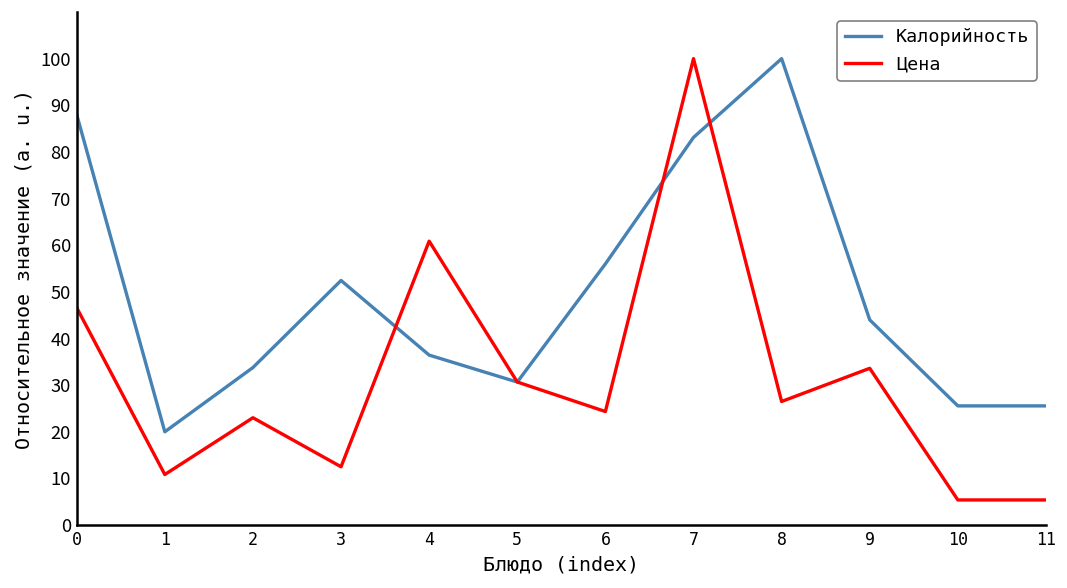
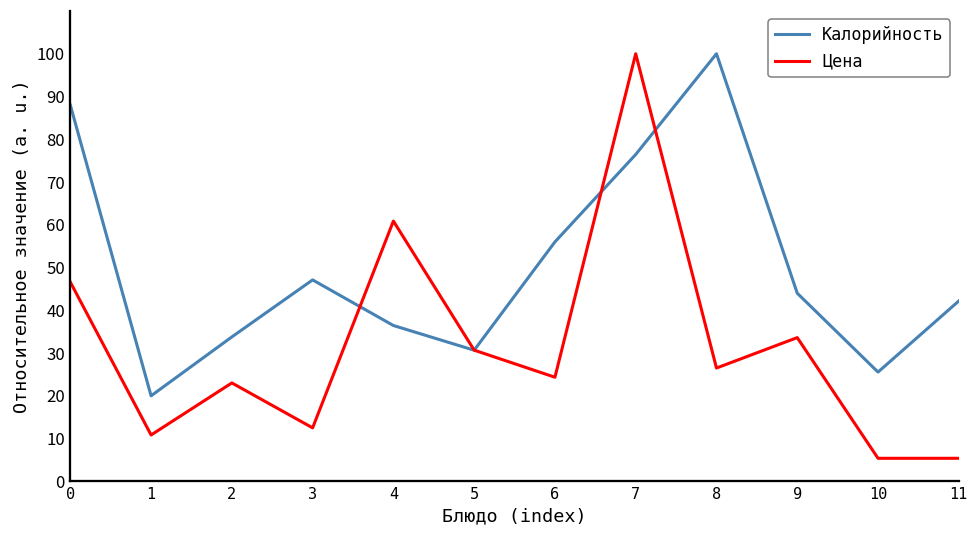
Калорийность, 3: 52 -> 47
Калорийность, 7: 83 -> 76
Калорийность, 11: 26 -> 42
